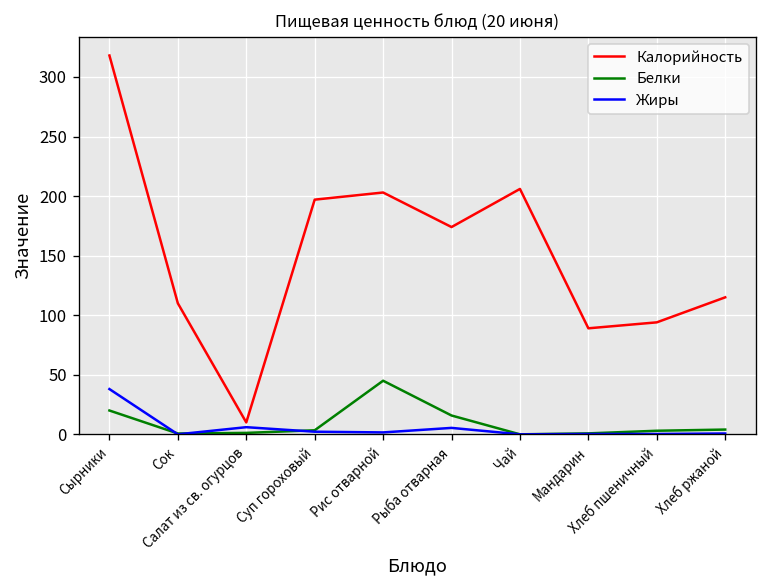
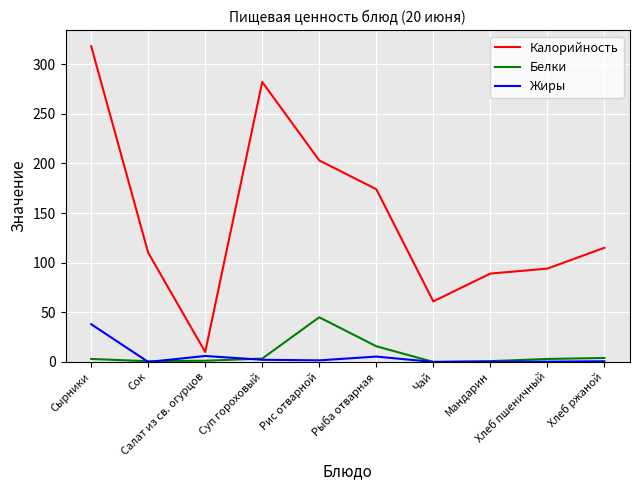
Белки, Сырники: 20 -> 0
Калорийность, Суп гороховый: 200 -> 280
Калорийность, Чай: 210 -> 60
